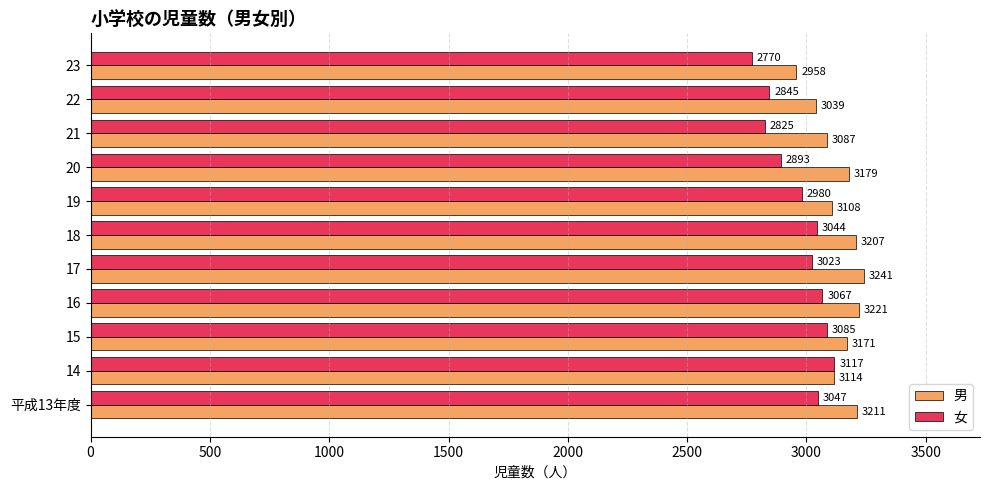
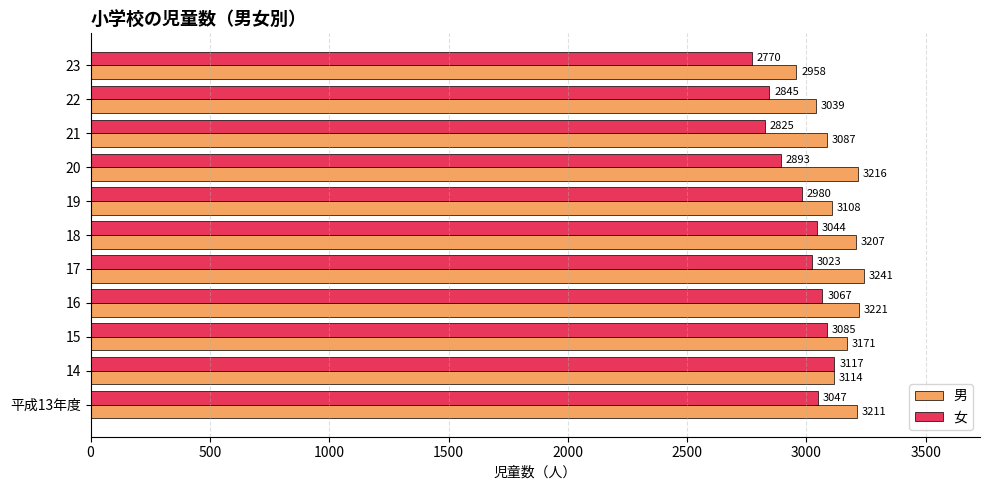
男, 20: 3179 -> 3216
